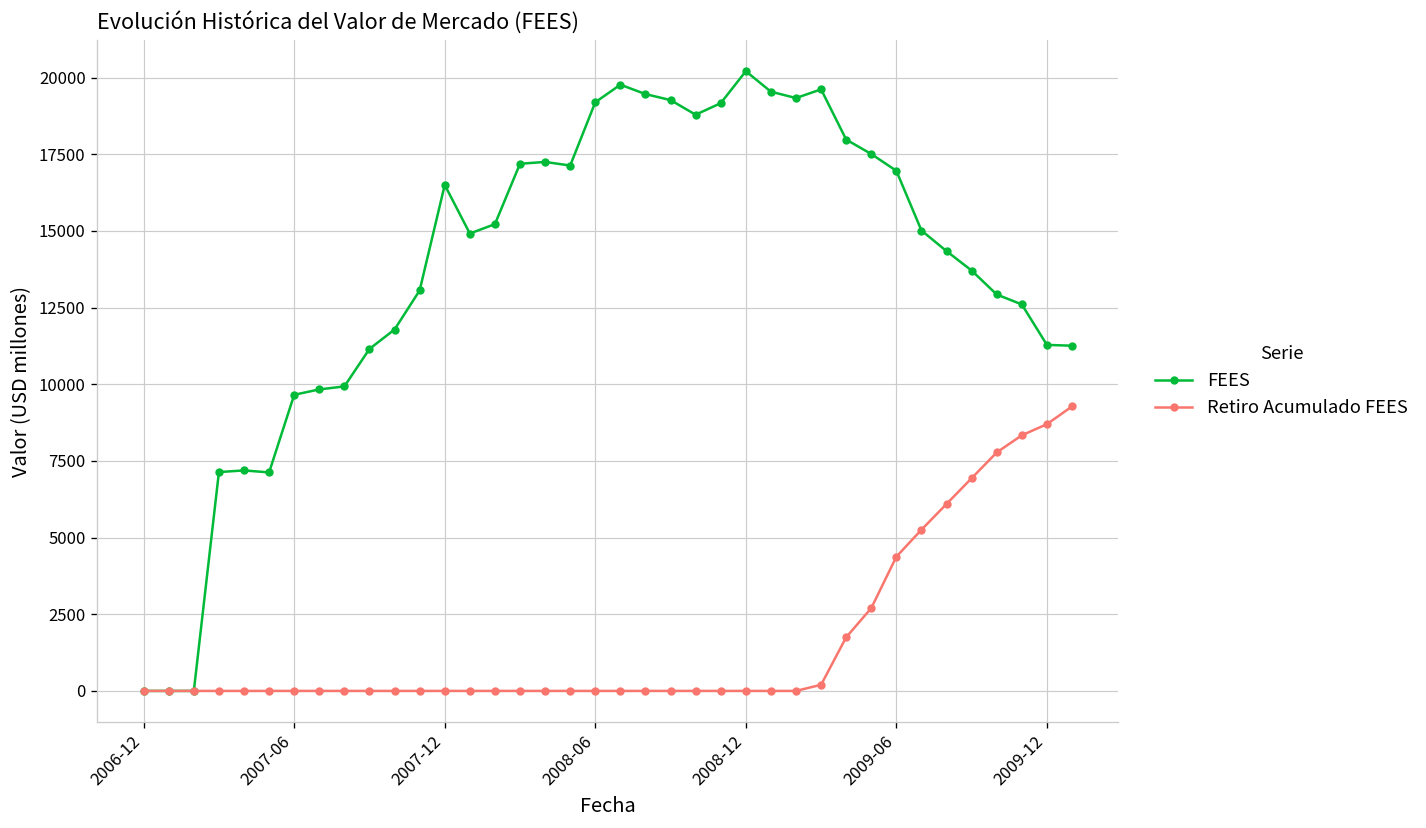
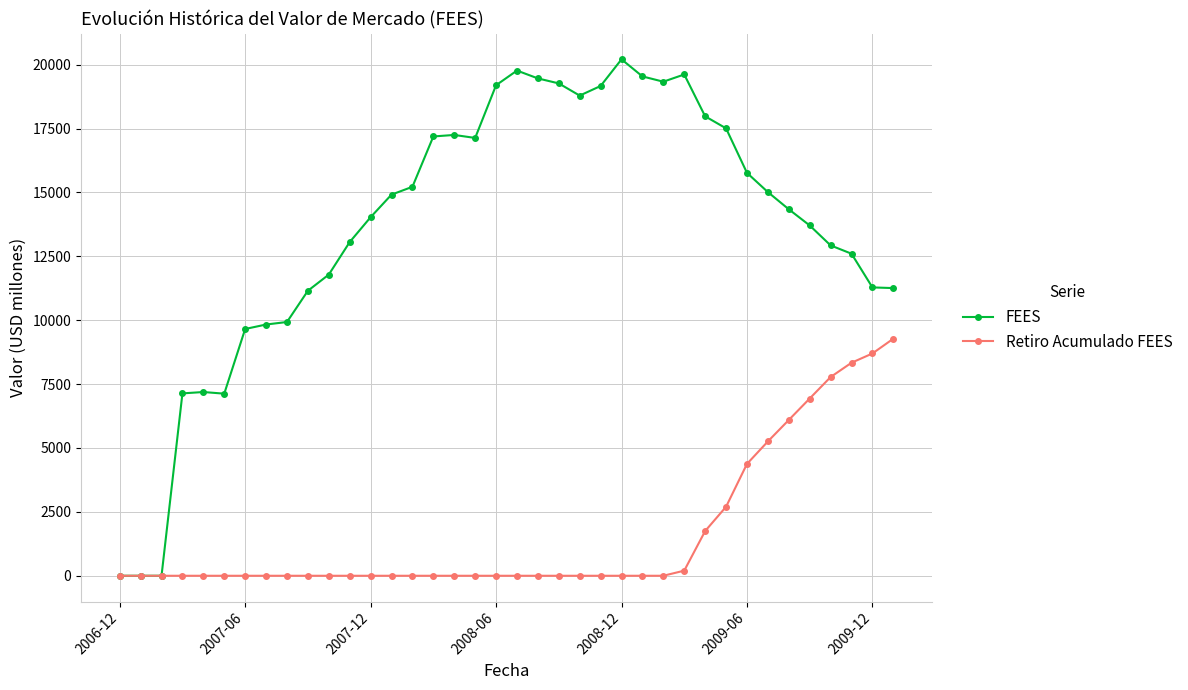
FEES, 2007-12: 16500 -> 14000
FEES, 2009-06: 17000 -> 15800
